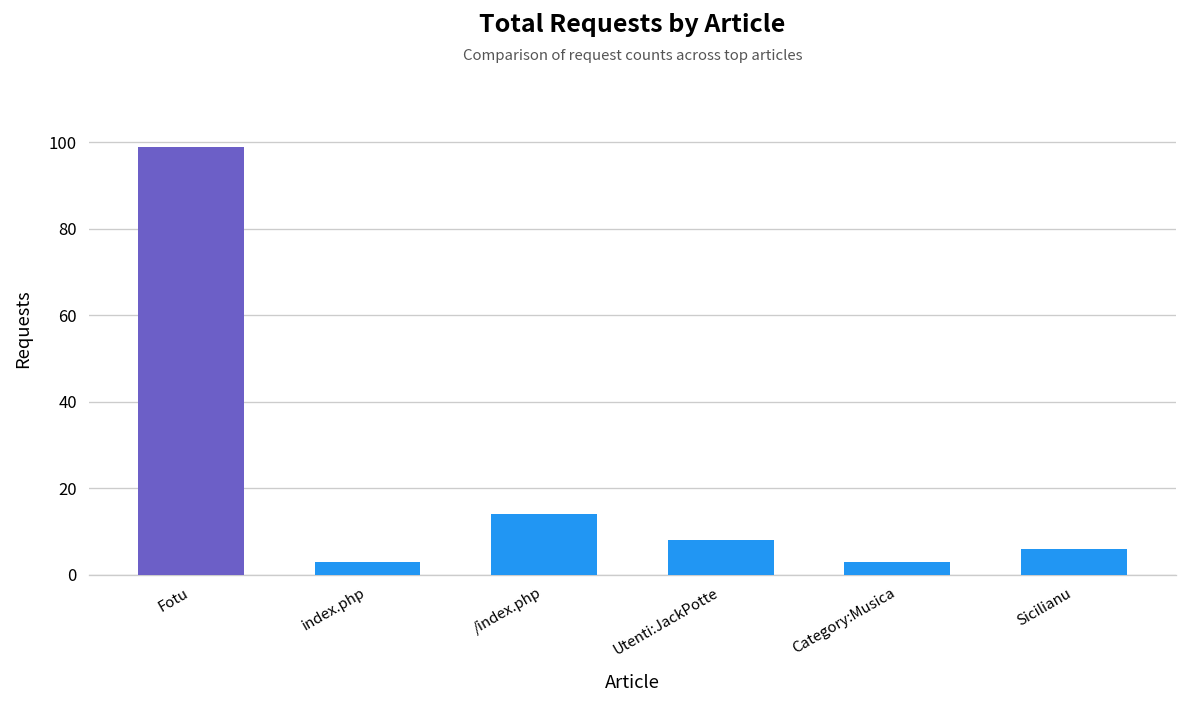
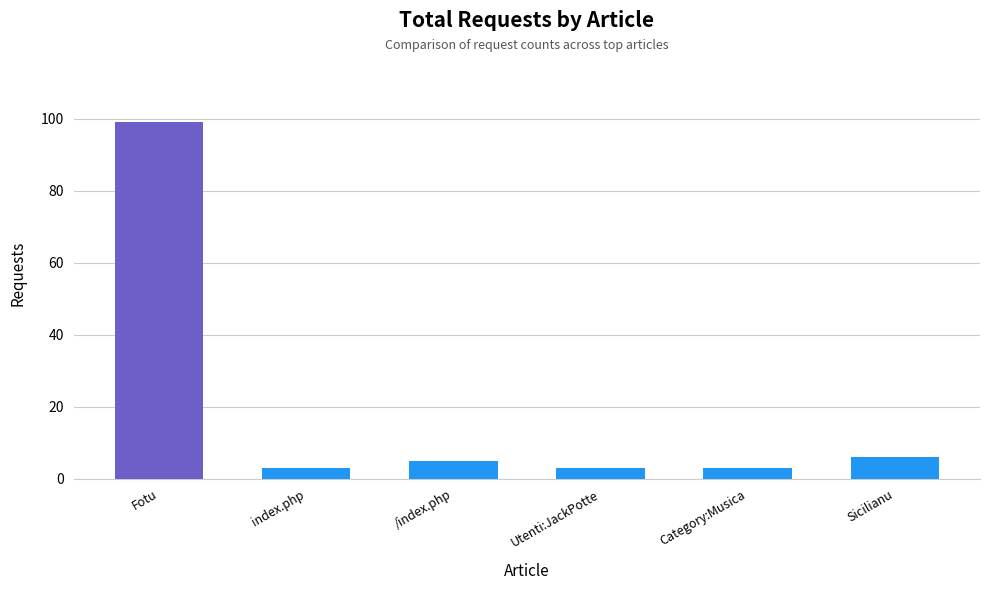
/index.php: 14 -> 5
Utenti:JackPotte: 8 -> 3
